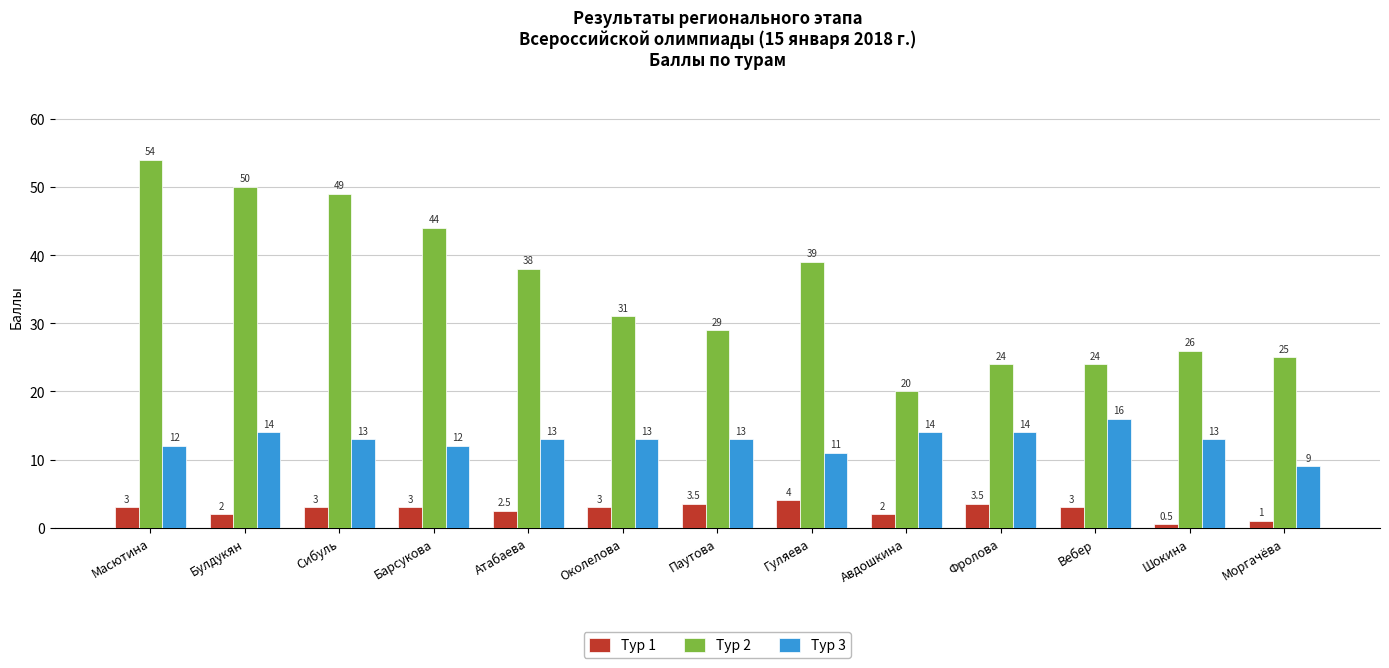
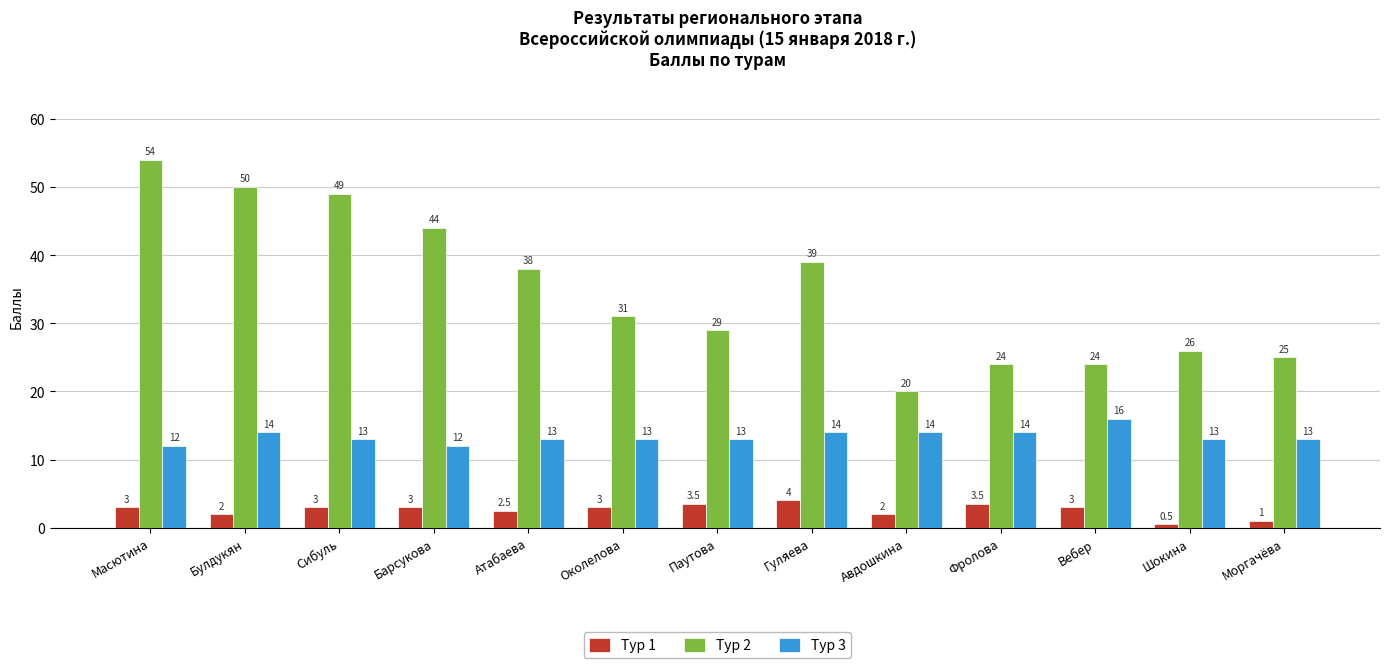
Тур 3, Гуляева: 11 -> 14
Тур 3, Моргачёва: 9 -> 13
